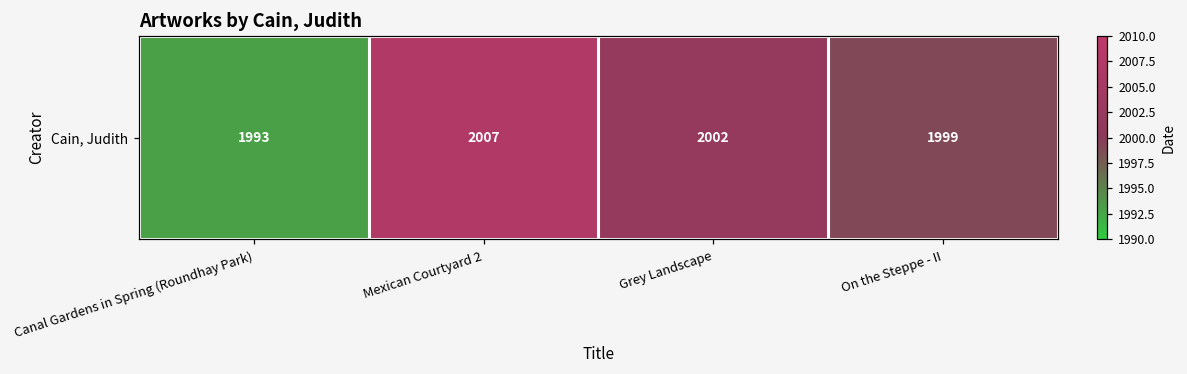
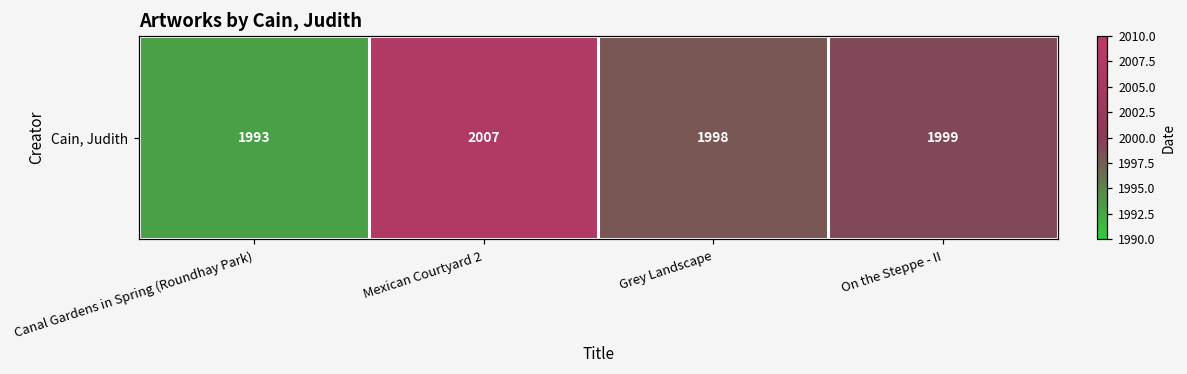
Cain, Judith, Grey Landscape: 2002 -> 1998
